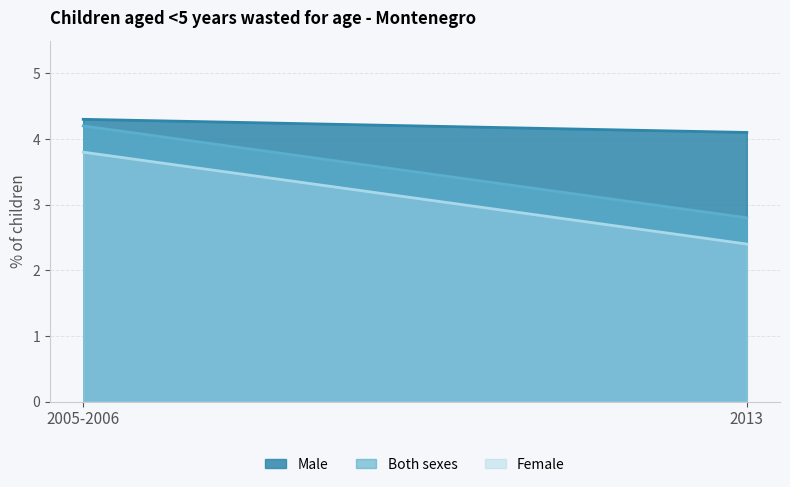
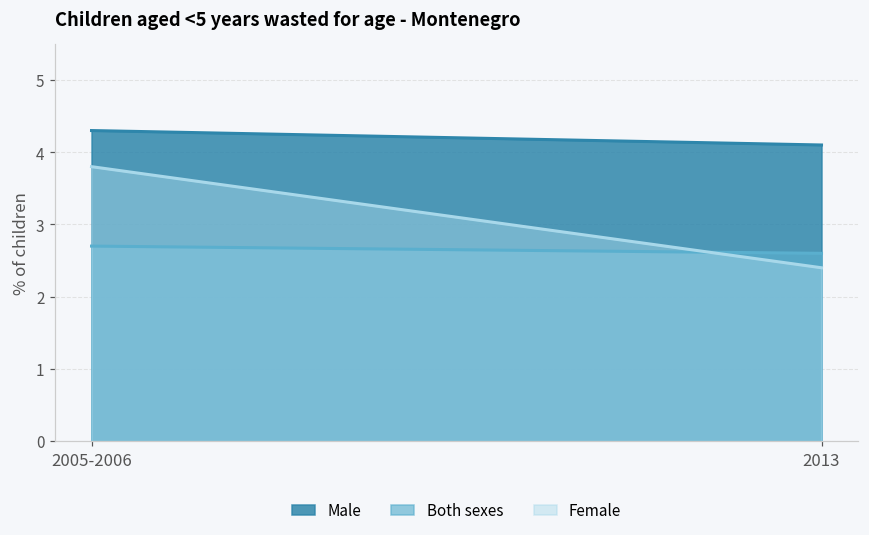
Both sexes, 2005-2006: 4.2 -> 2.7
Both sexes, 2013: 2.8 -> 2.6
